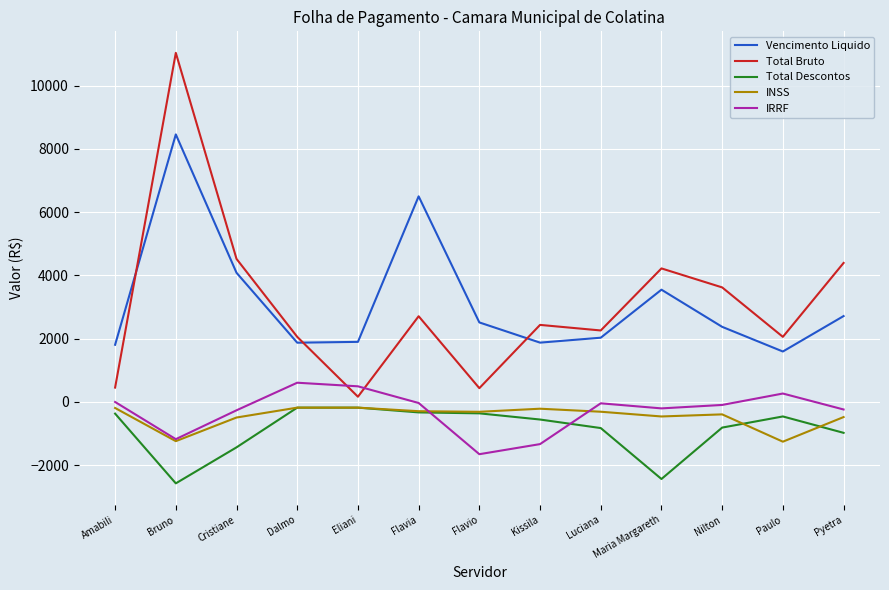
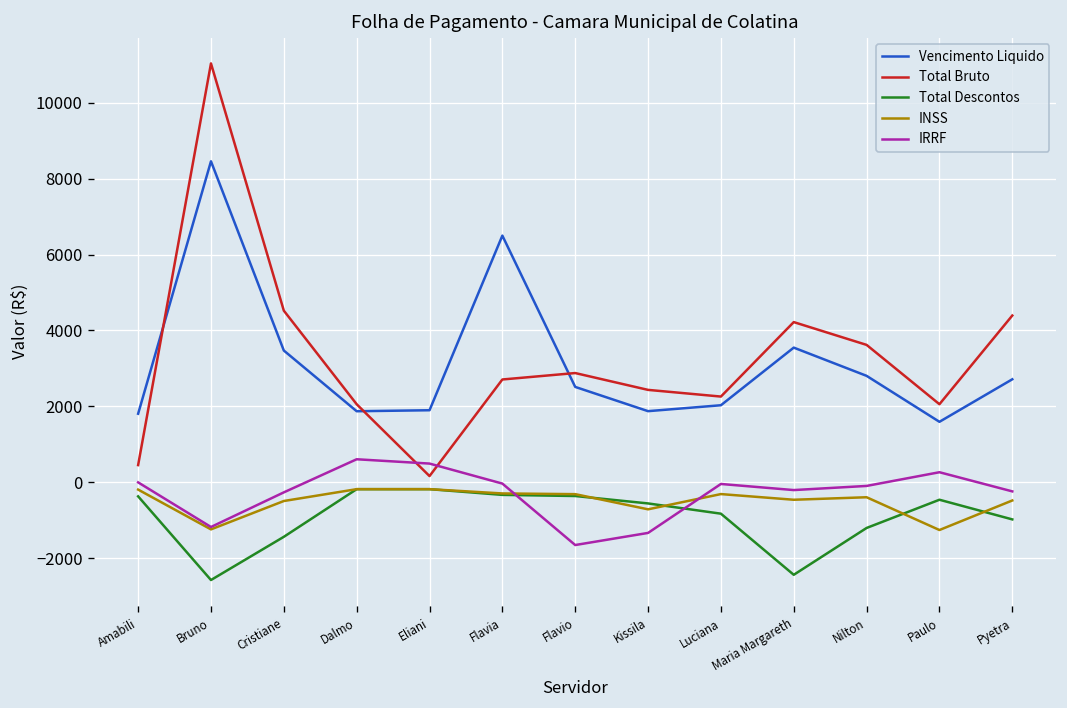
Vencimento Liquido, Cristiane: 4100 -> 3500
Total Bruto, Flavio: 400 -> 2900
INSS, Kissila: -200 -> -700
Vencimento Liquido, Nilton: 2400 -> 2800
Total Descontos, Nilton: -800 -> -1200
